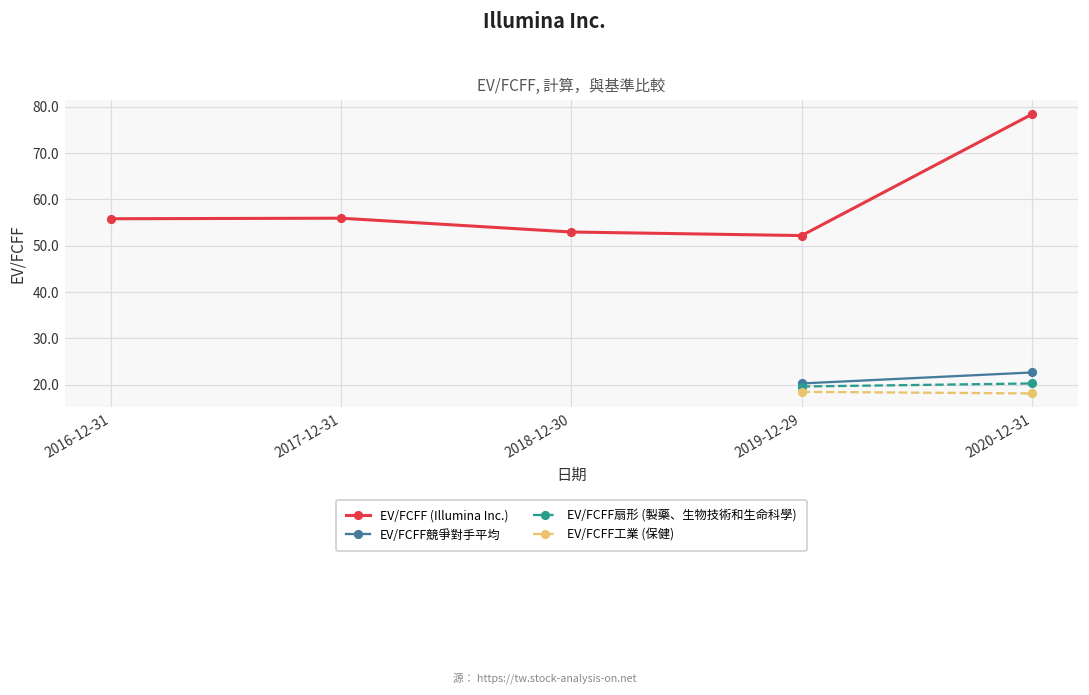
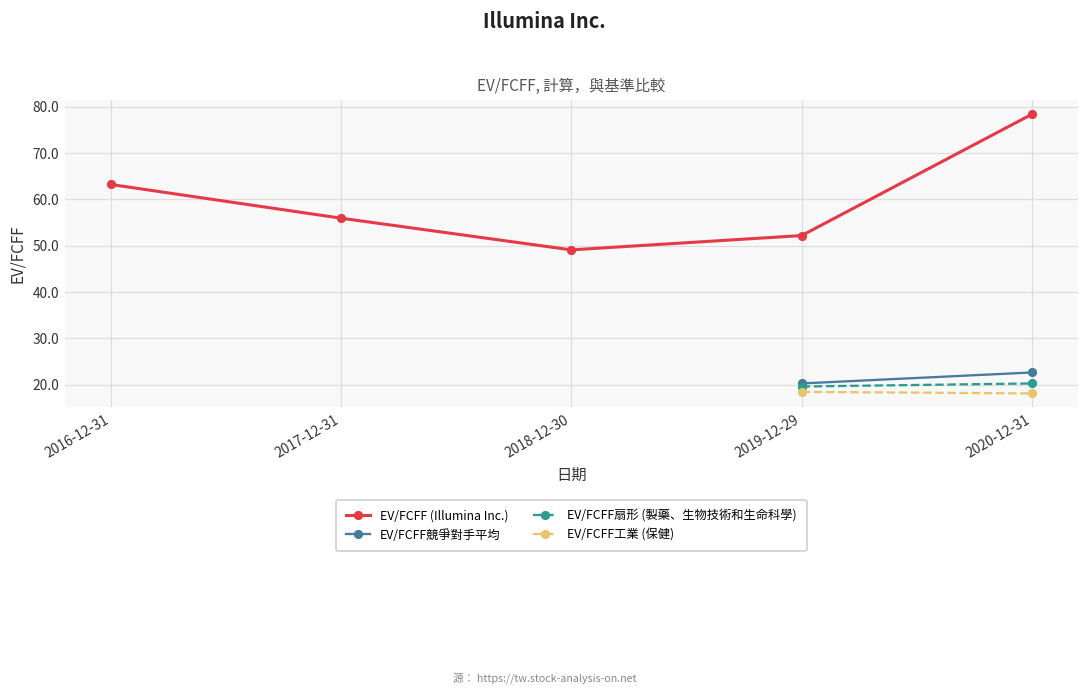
EV/FCFF (Illumina Inc.), 2016-12-31: 56 -> 63
EV/FCFF (Illumina Inc.), 2018-12-30: 53 -> 49
